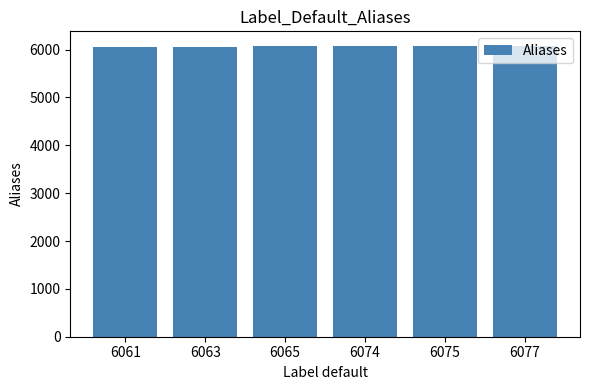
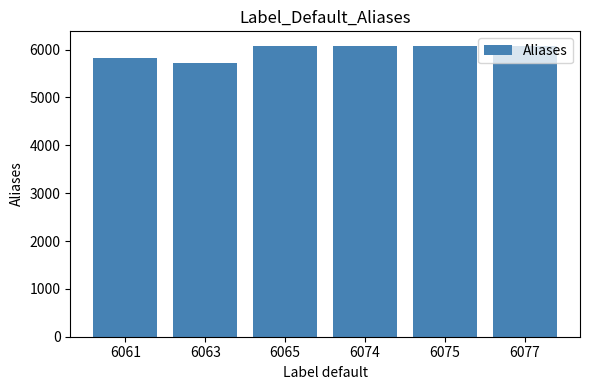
6061: 6100 -> 5800
6063: 6100 -> 5700
